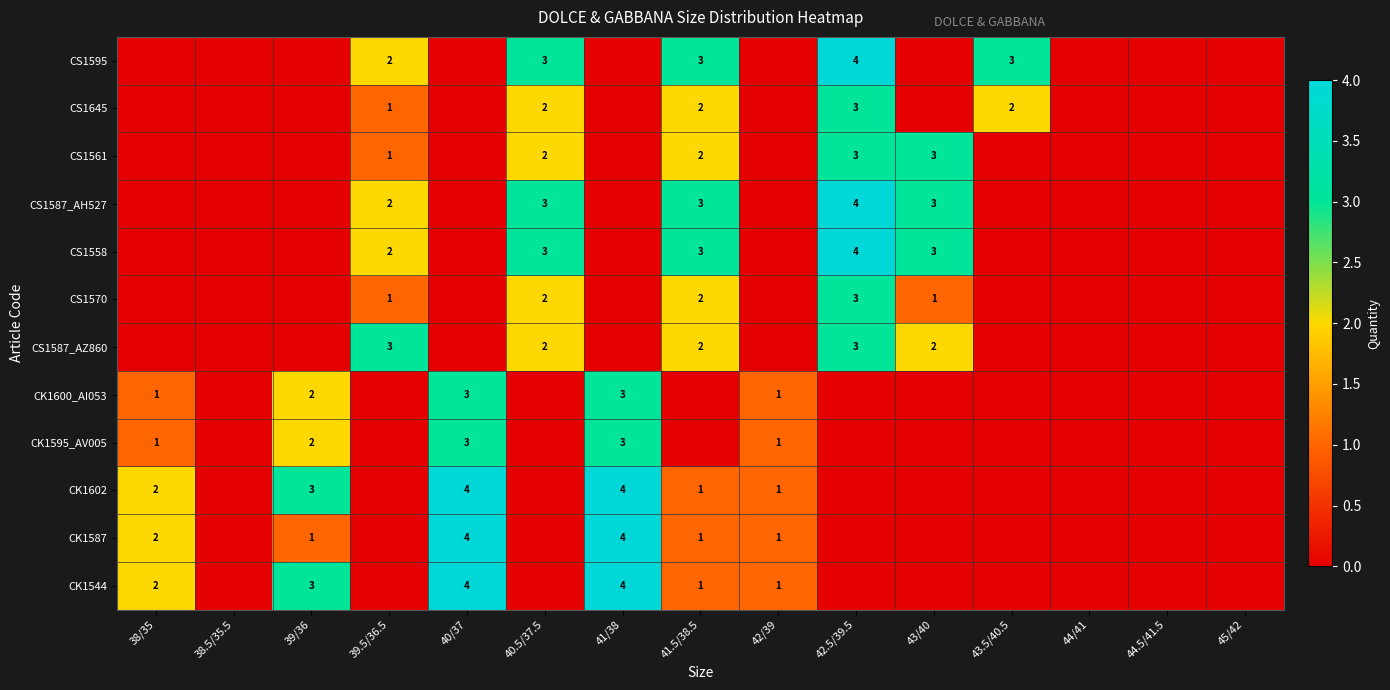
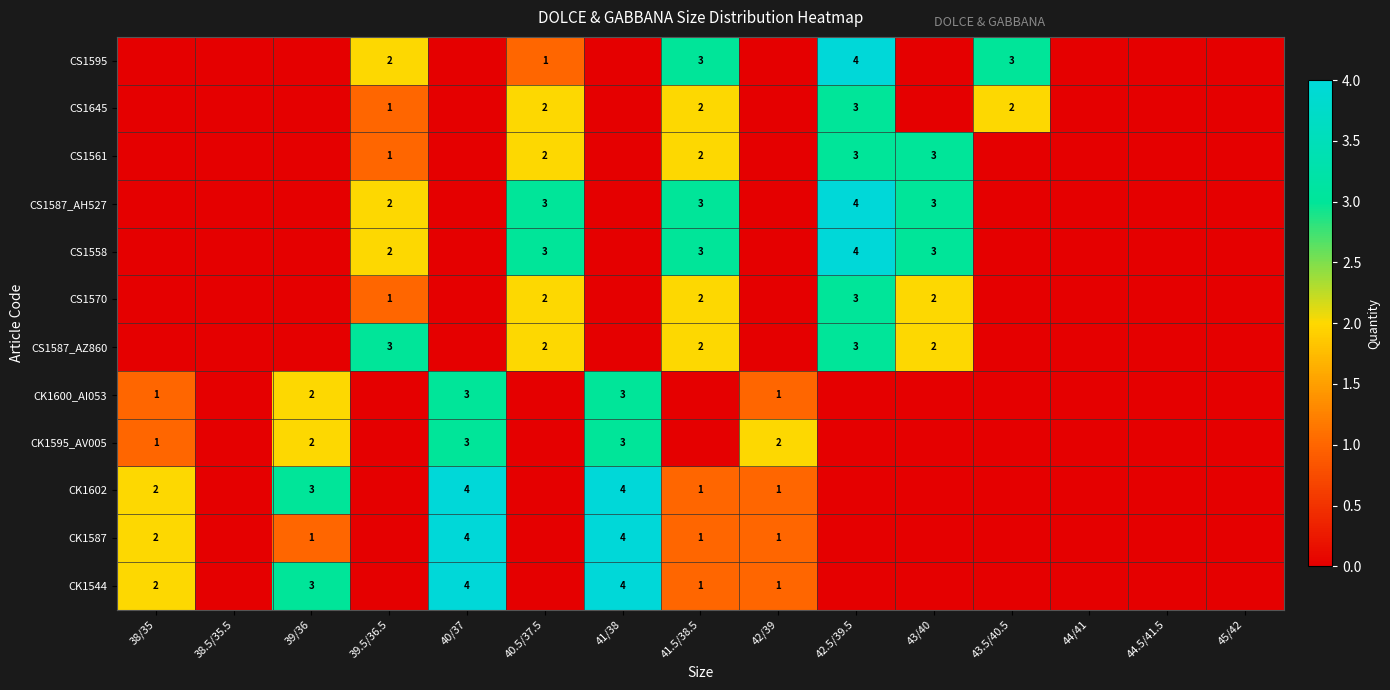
CS1595, 40.5/37.5: 3 -> 1
CS1570, 43/40: 1 -> 2
CK1595_AV005, 42/39: 1 -> 2
